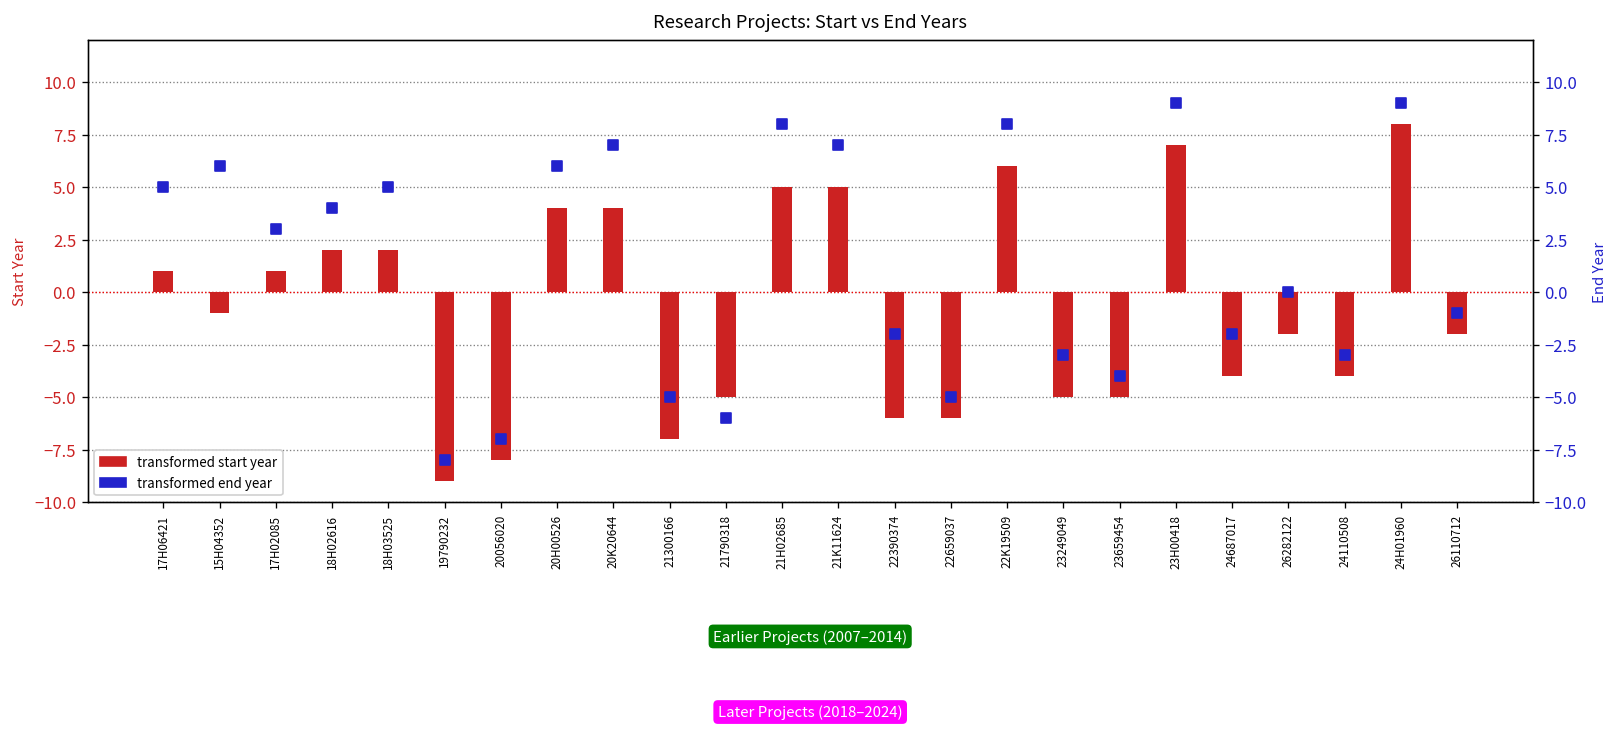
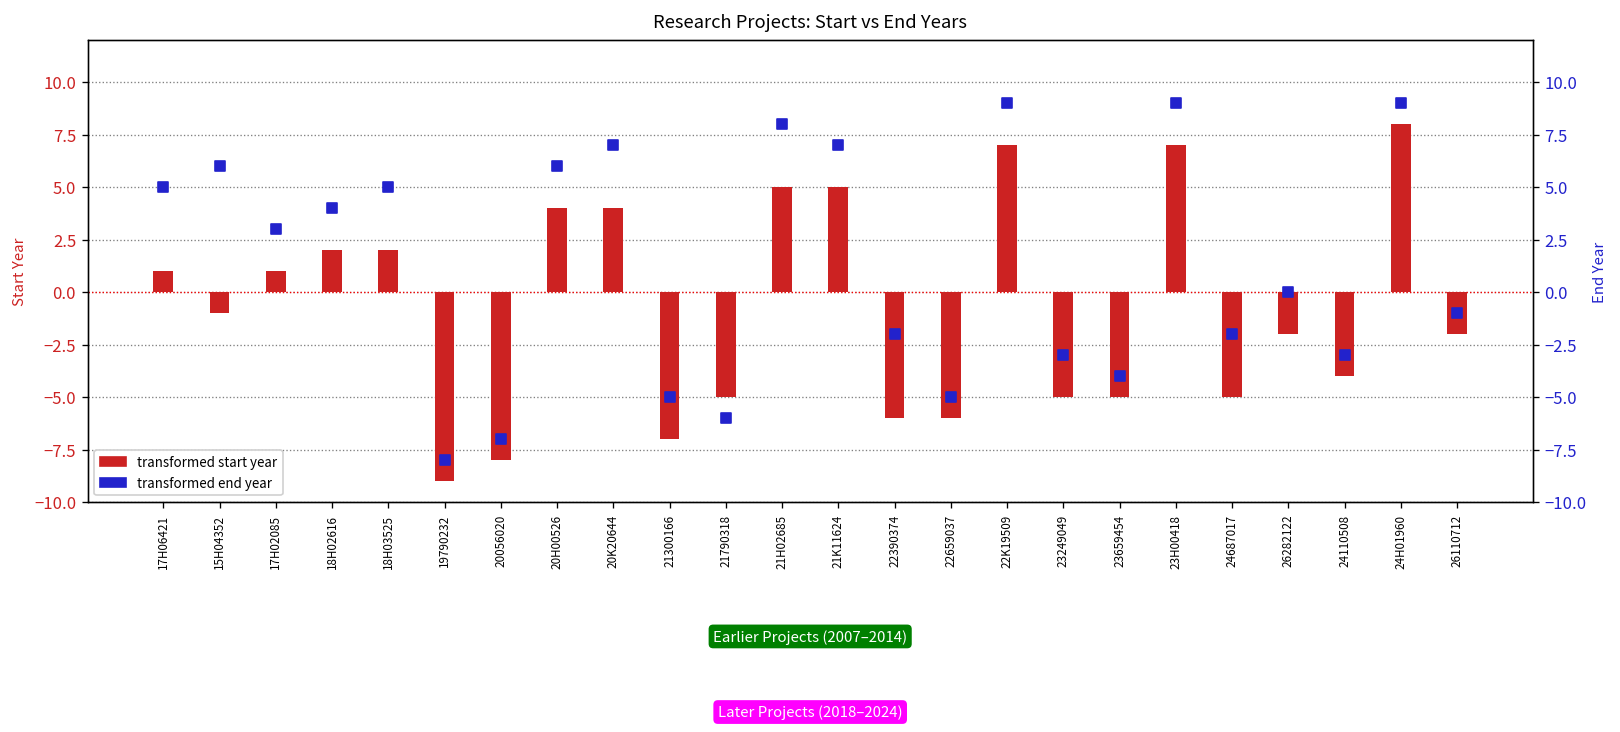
transformed start year, 22K19509: 6.0 -> 7.0
transformed end year, 22K19509: 8.0 -> 9.0
transformed start year, 24687017: -4.0 -> -5.0
